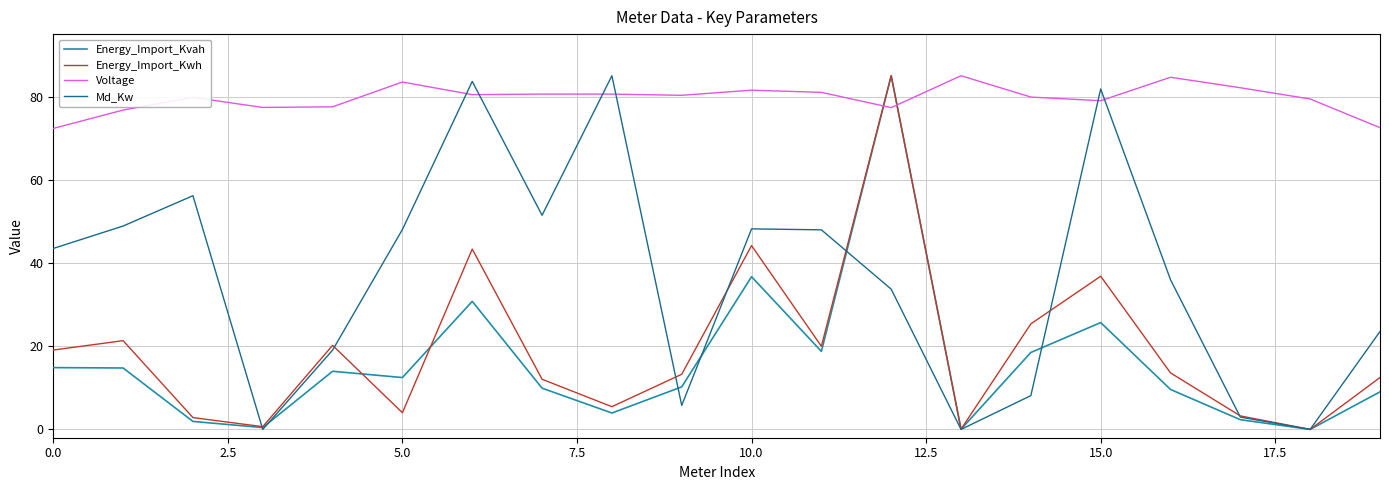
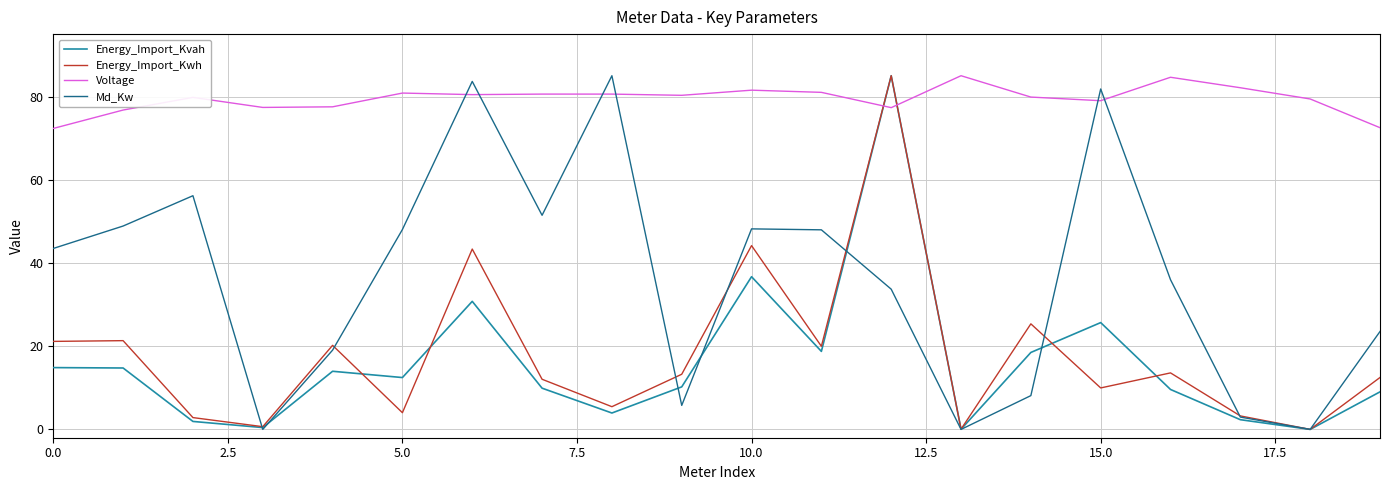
Energy_Import_Kwh, 0.0: 19 -> 21
Voltage, 5.0: 83 -> 81
Energy_Import_Kwh, 15.0: 37 -> 10
